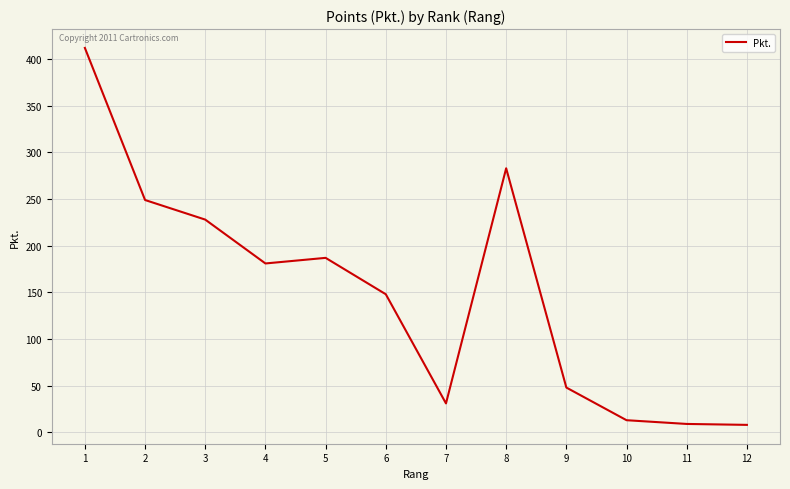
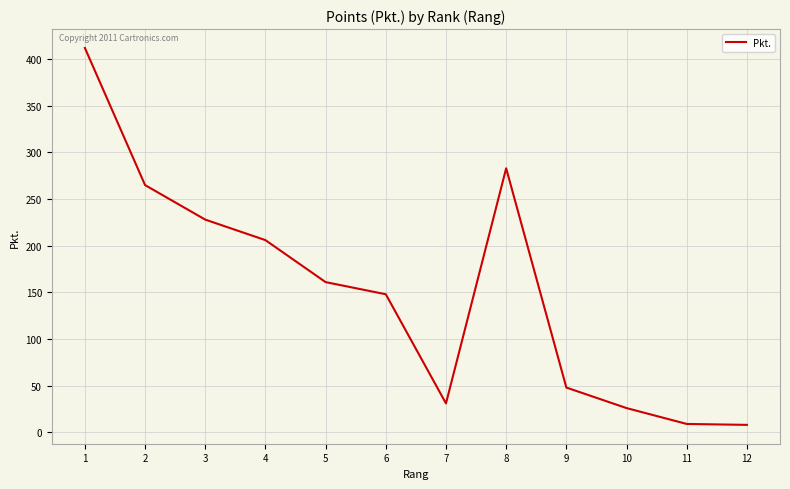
2: 250 -> 270
4: 180 -> 210
5: 190 -> 160
10: 10 -> 30
